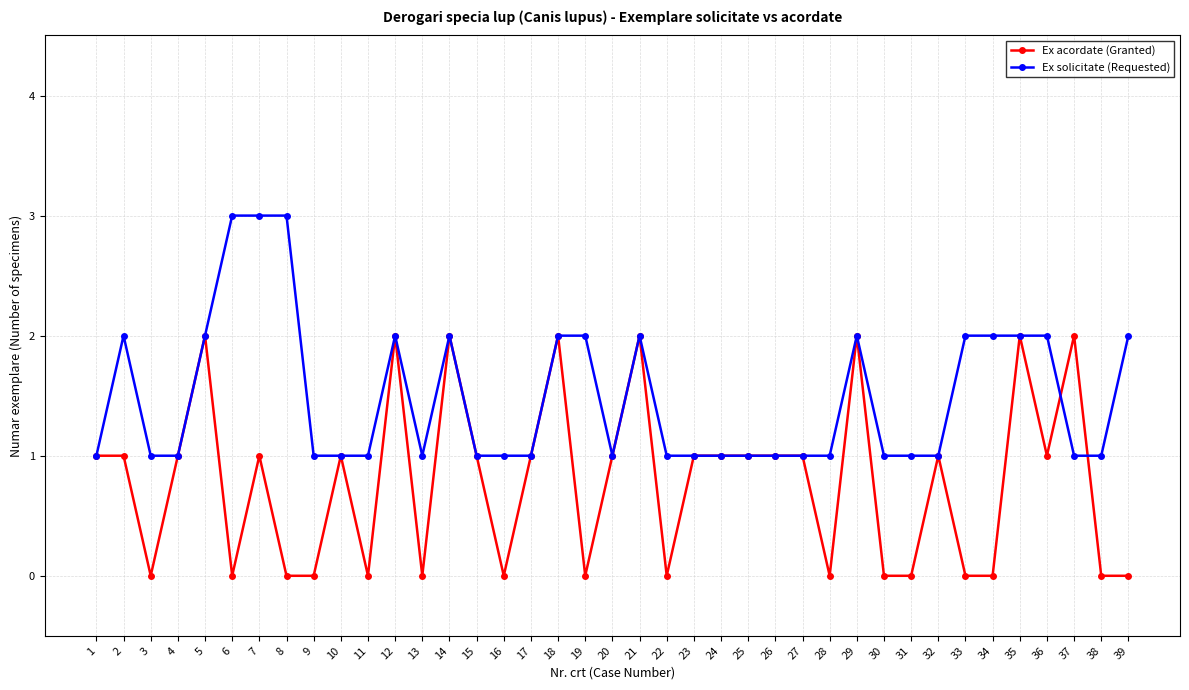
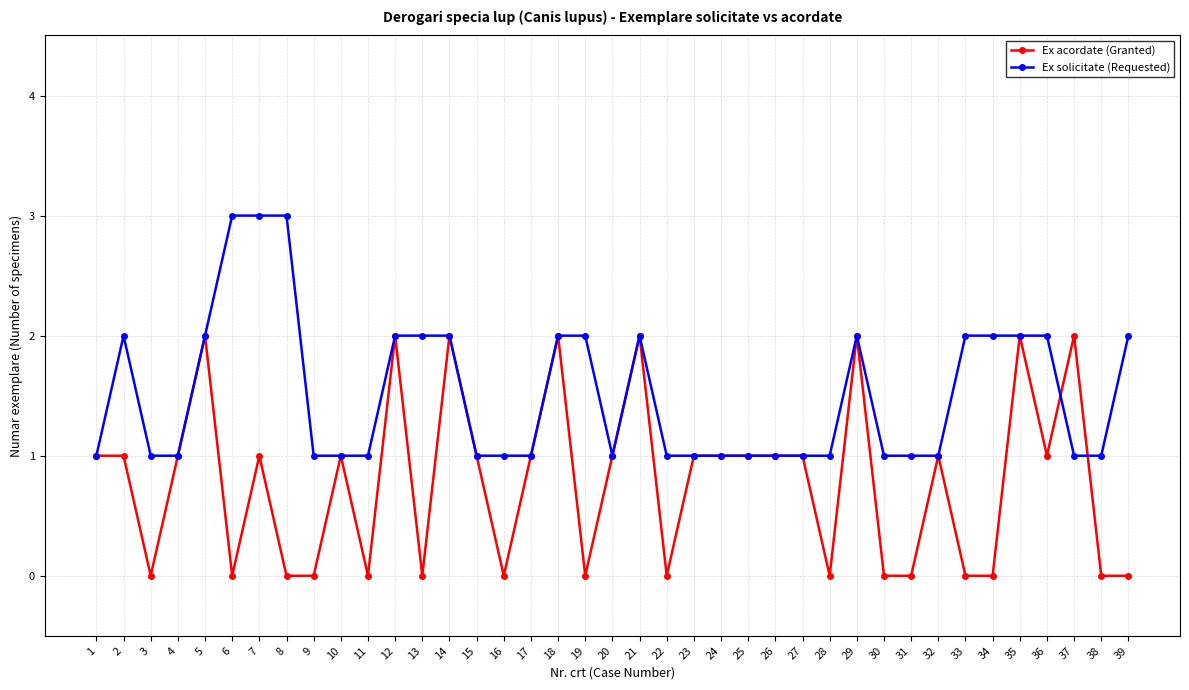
Ex solicitate (Requested), 13: 1 -> 2
